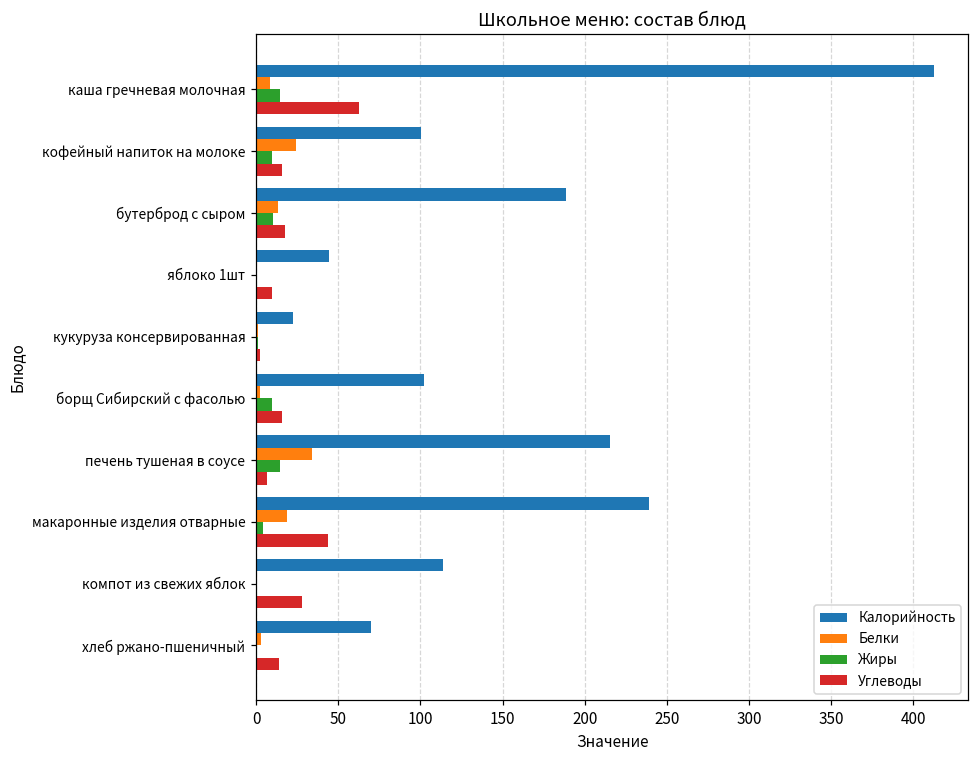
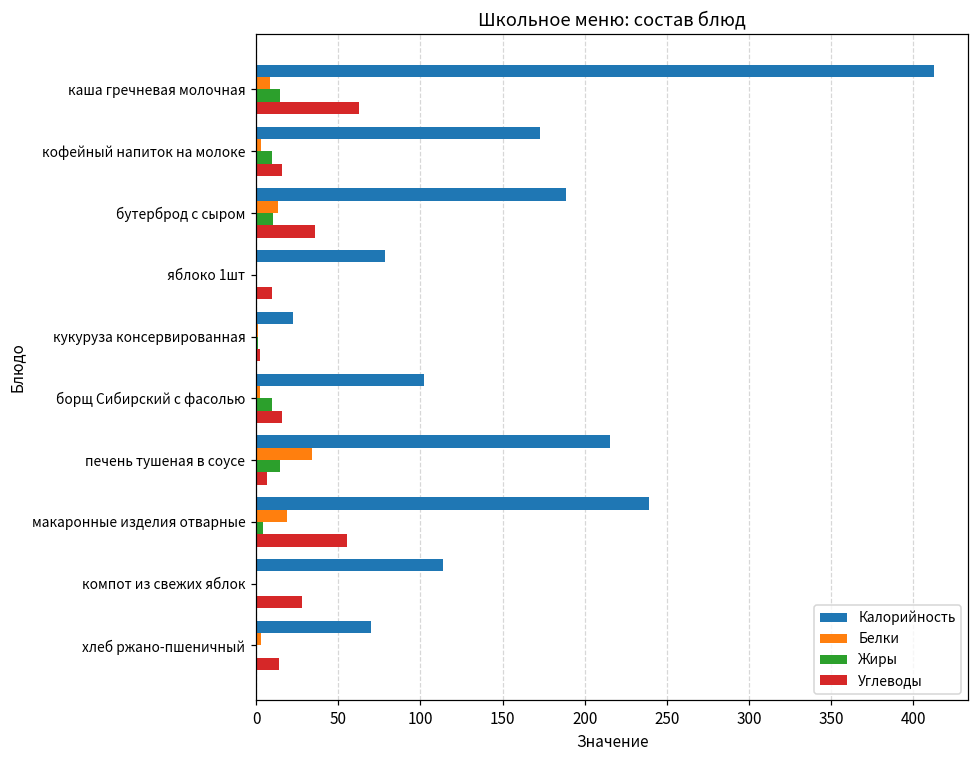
Калорийность, кофейный напиток на молоке: 101 -> 173
Белки, кофейный напиток на молоке: 24 -> 3
Углеводы, бутерброд с сыром: 18 -> 36
Калорийность, яблоко 1шт: 44 -> 79
Углеводы, макаронные изделия отварные: 44 -> 55
